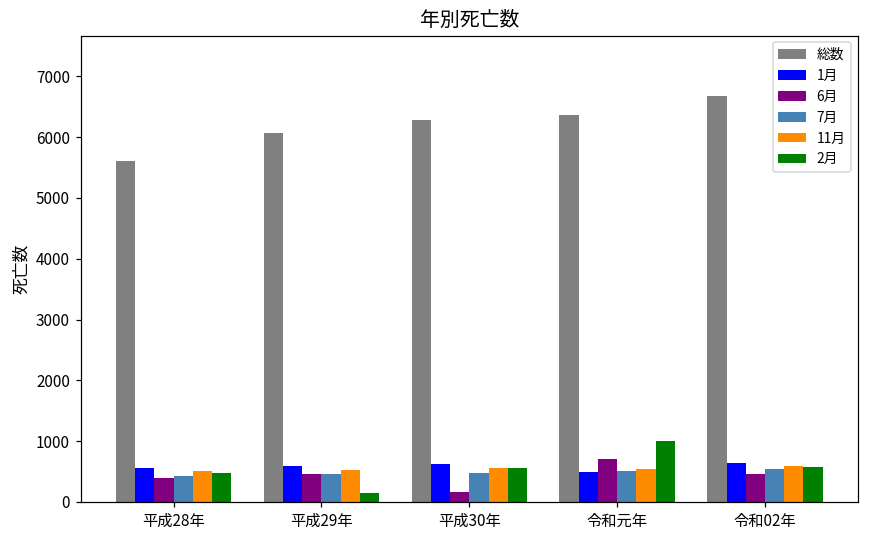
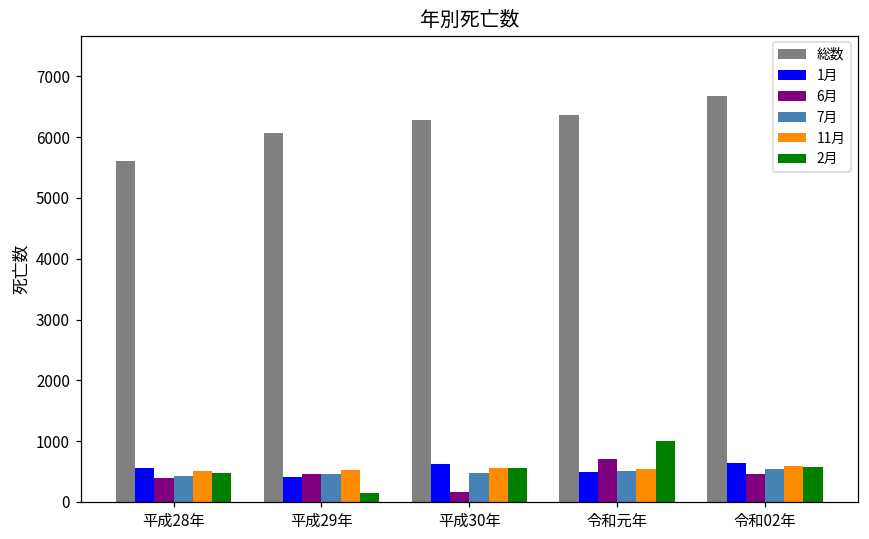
1月, 平成29年: 600 -> 400
